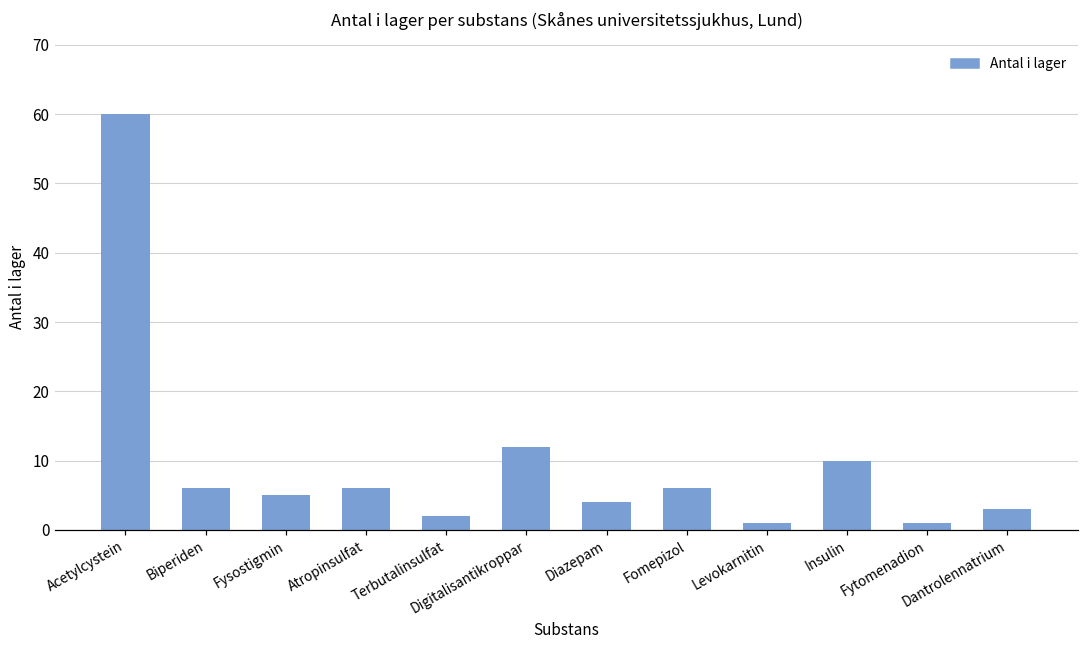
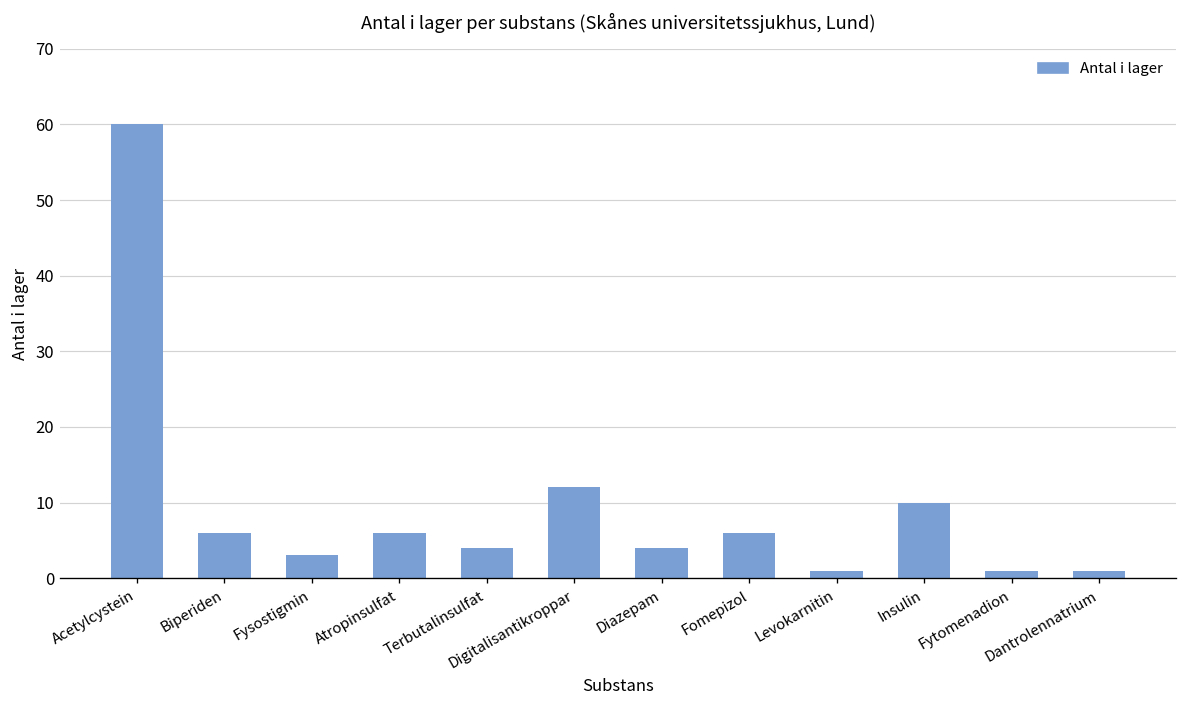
Fysostigmin: 5 -> 3
Terbutalinsulfat: 2 -> 4
Dantrolennatrium: 3 -> 1
